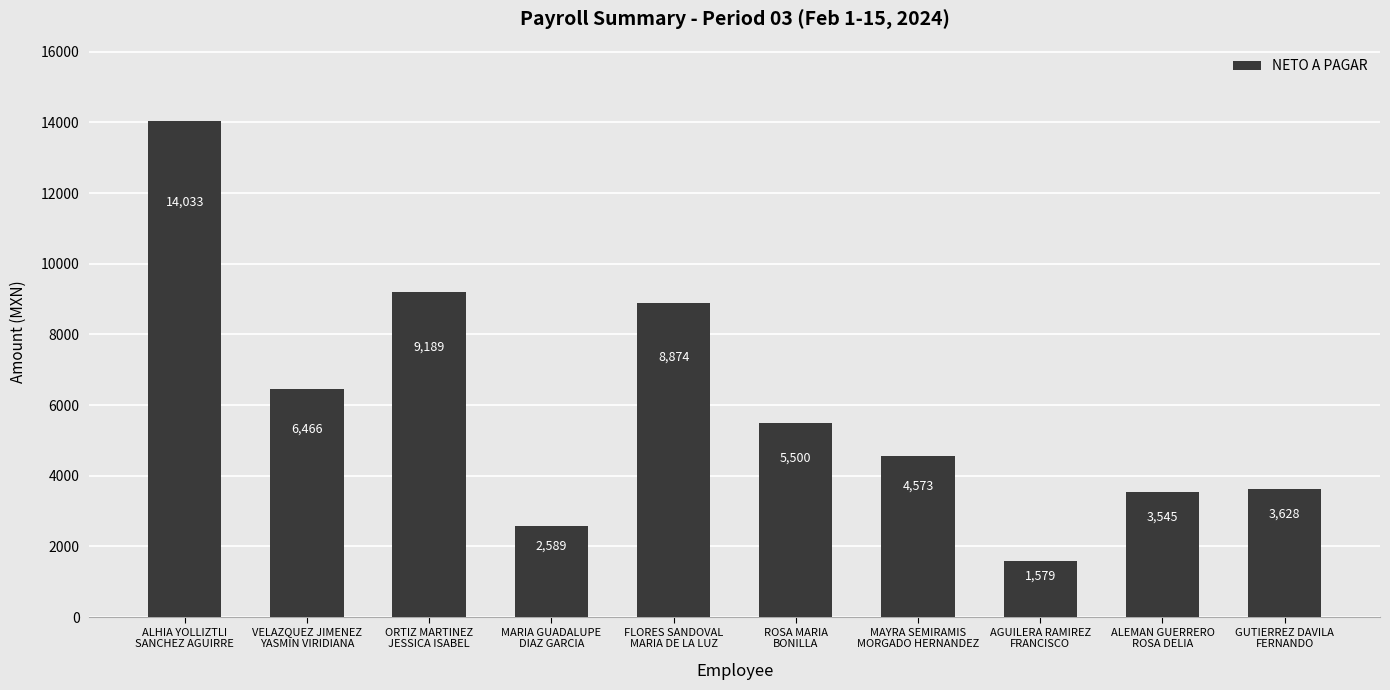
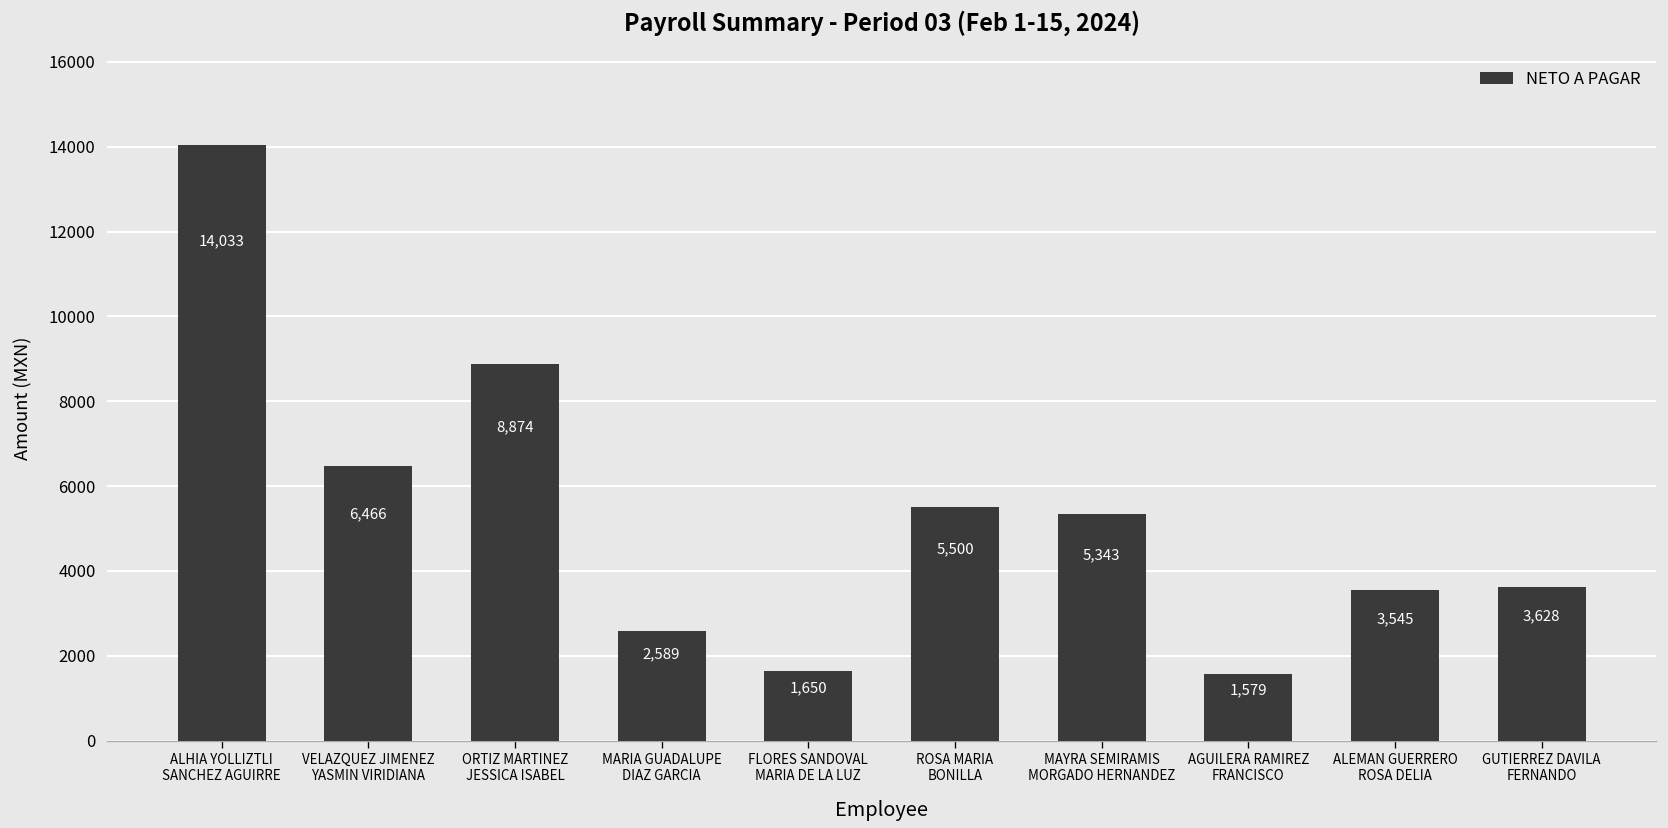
ORTIZ MARTINEZ JESSICA ISABEL: 9,189 -> 8,874
FLORES SANDOVAL MARIA DE LA LUZ: 8,874 -> 1,650
MAYRA SEMIRAMIS MORGADO HERNANDEZ: 4,573 -> 5,343
